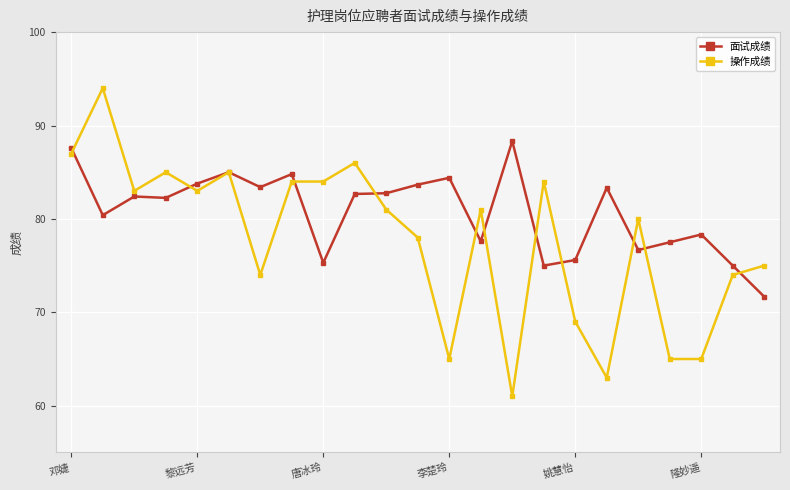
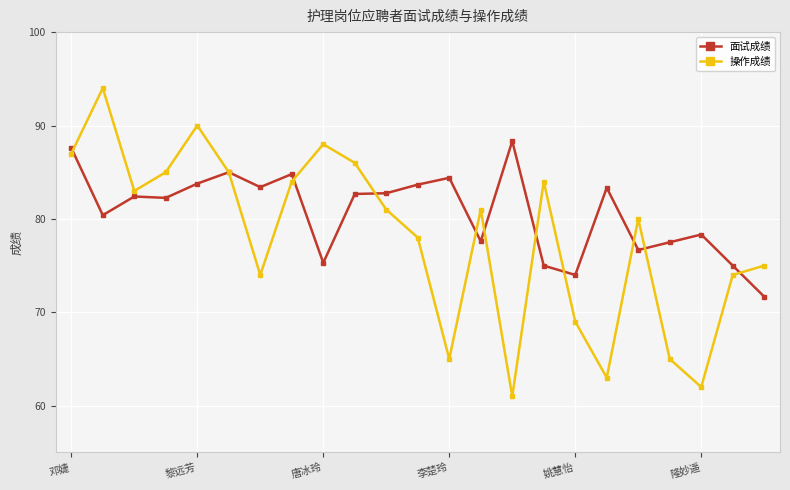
操作成绩, 黎远芳: 83 -> 90
操作成绩, 唐冰玲: 84 -> 88
面试成绩, 姚慧怡: 76 -> 74
操作成绩, 隆妙遥: 65 -> 62
